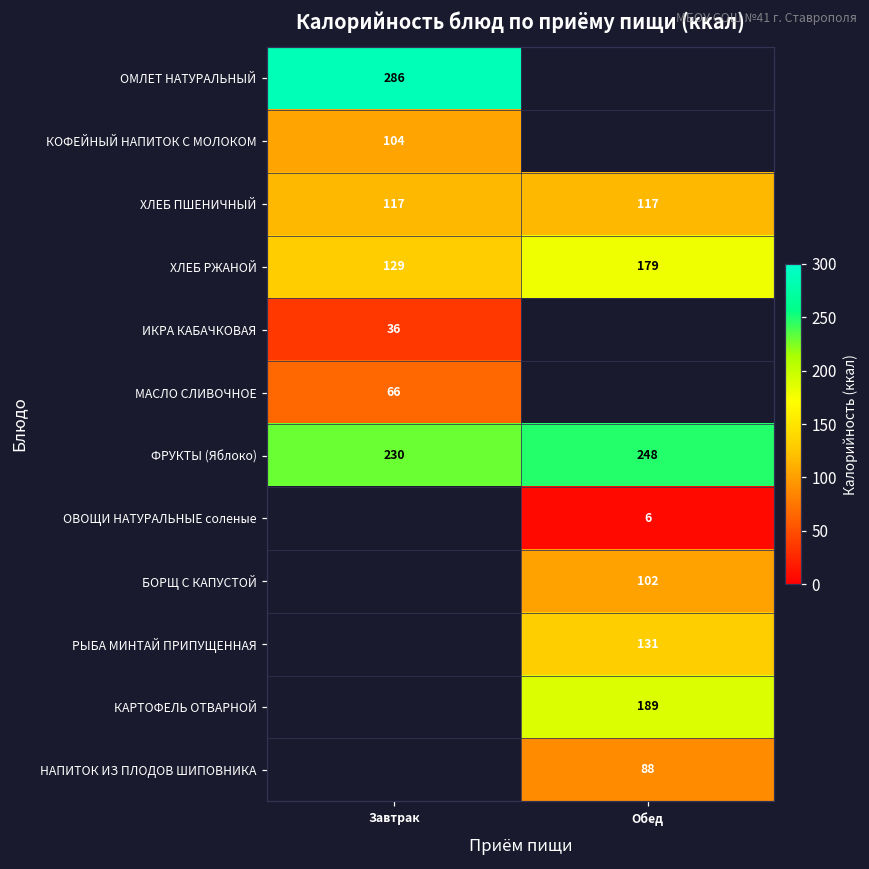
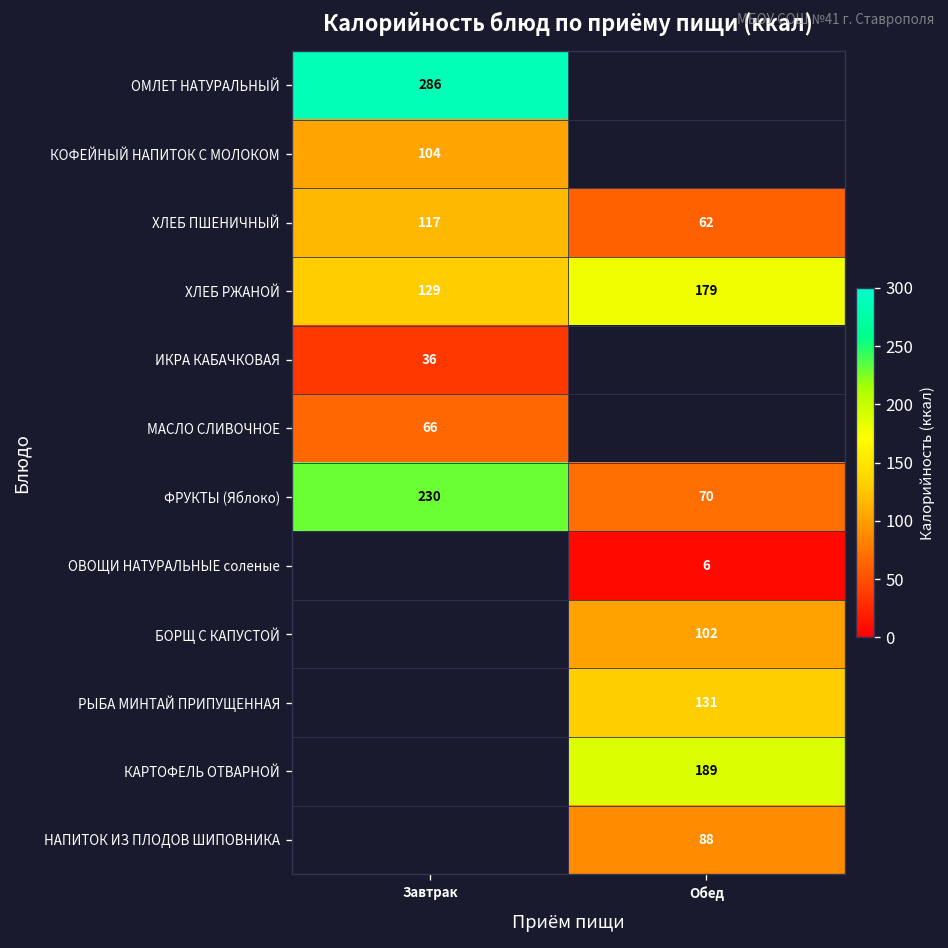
ХЛЕБ ПШЕНИЧНЫЙ, Обед: 117 -> 62
ФРУКТЫ (Яблоко), Обед: 248 -> 70
